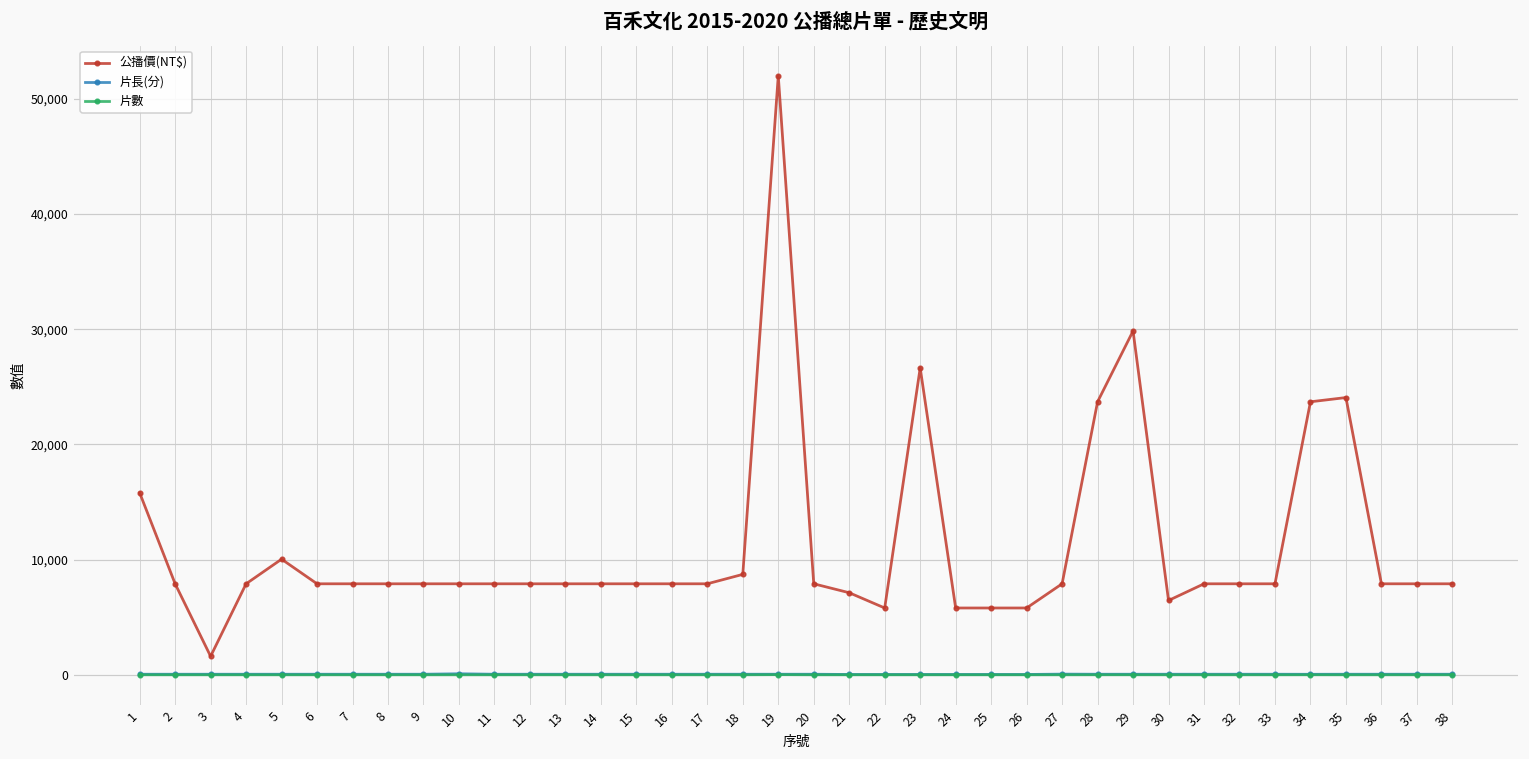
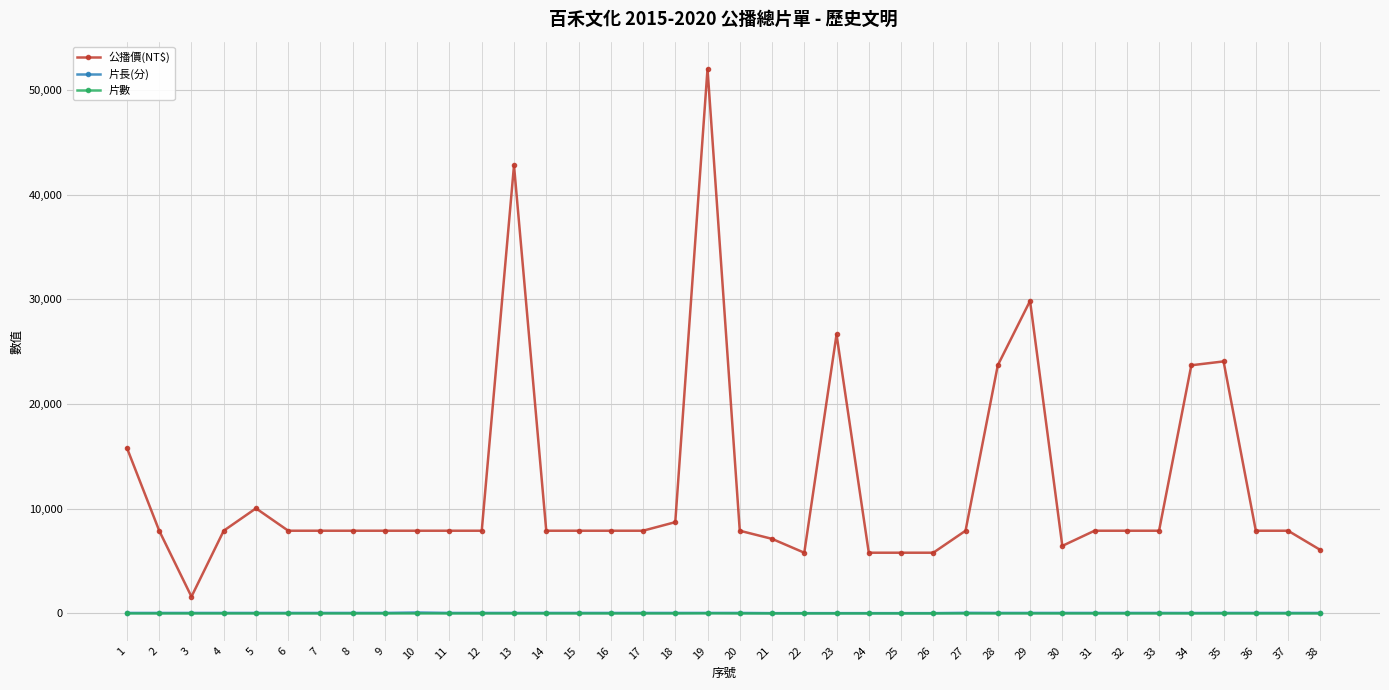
公播價(NT$), 13: 7,900 -> 42,800
公播價(NT$), 38: 7,900 -> 6,100
